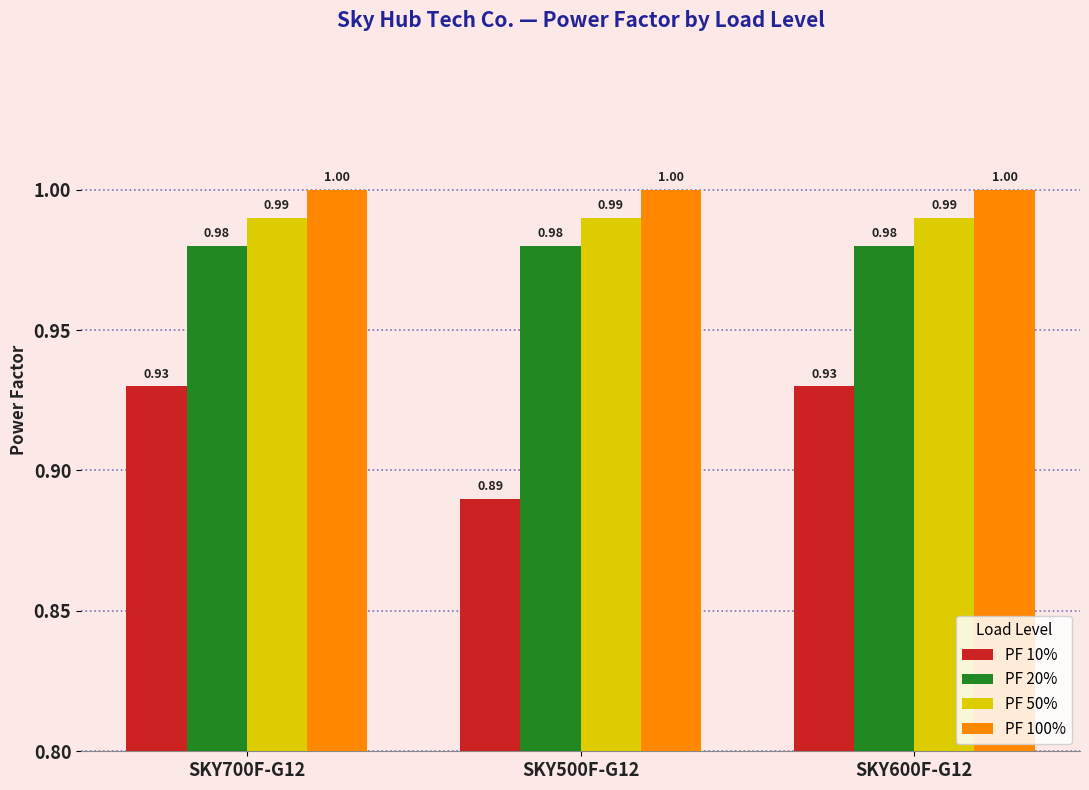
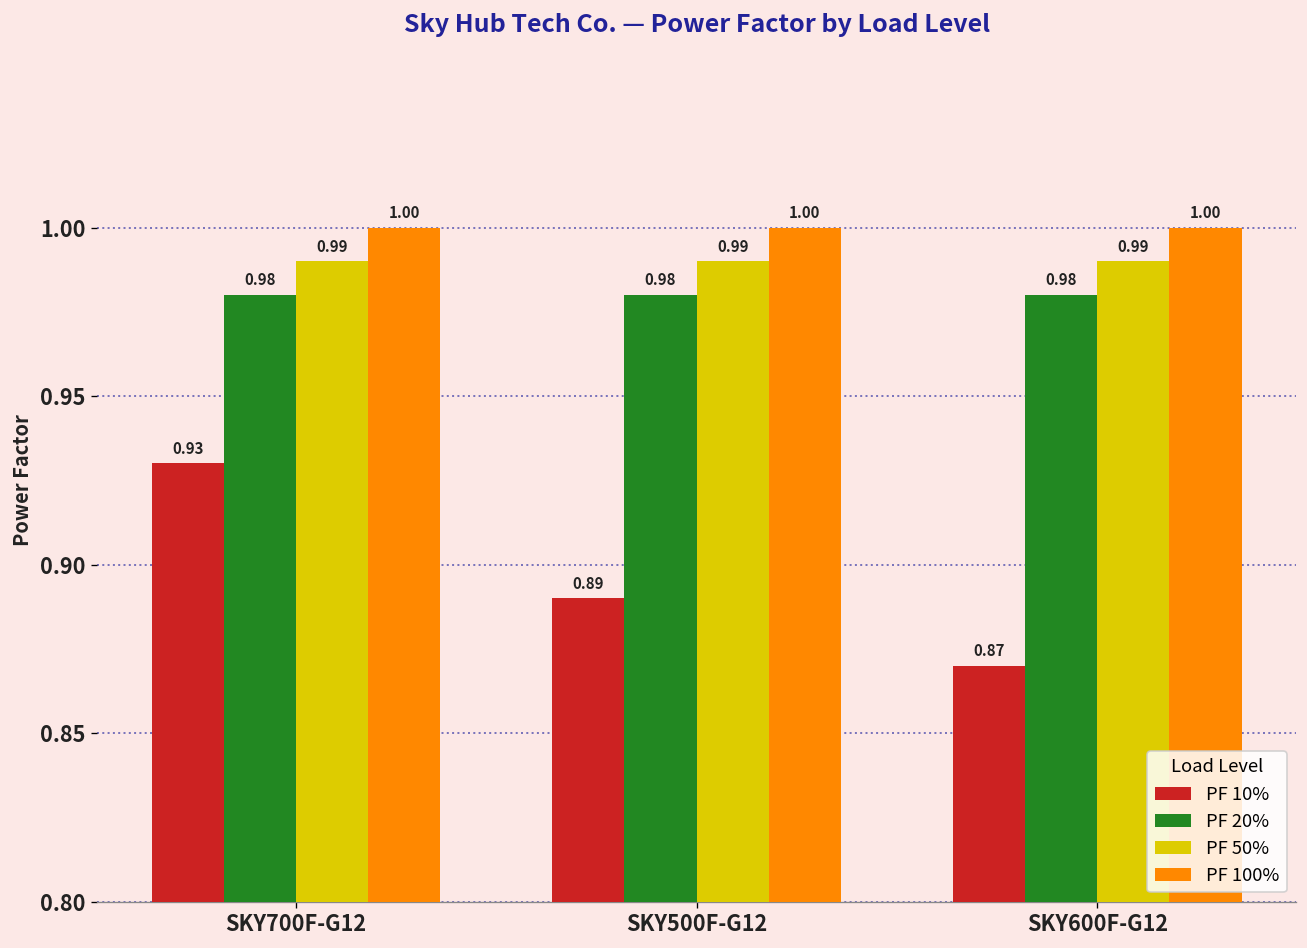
PF 10%, SKY600F-G12: 0.93 -> 0.87
